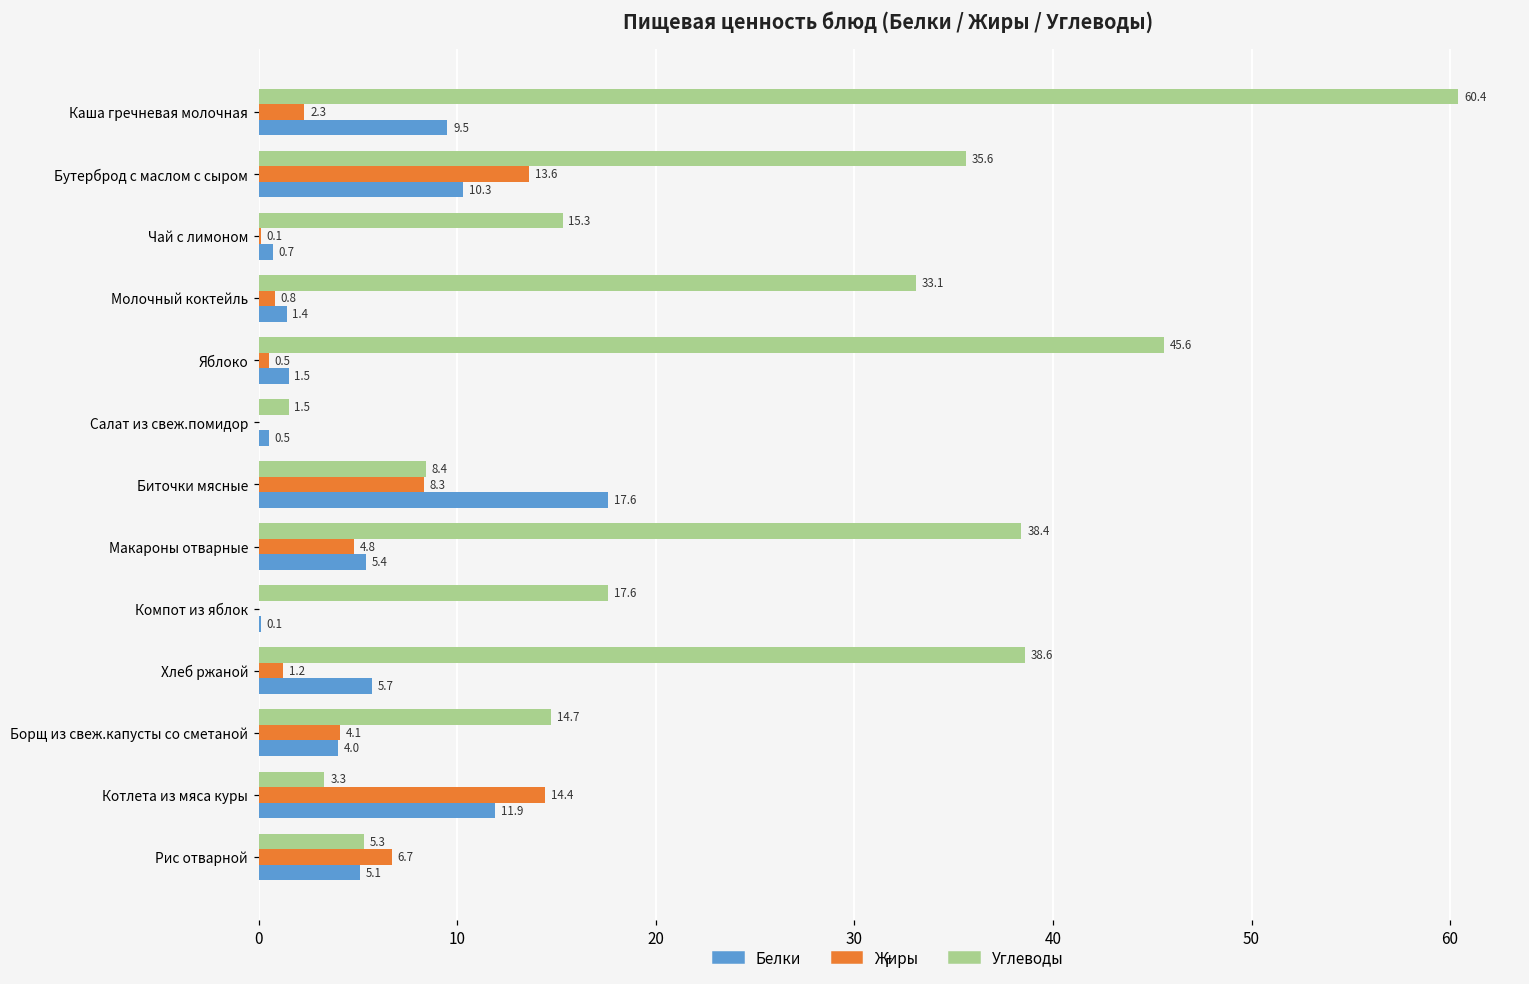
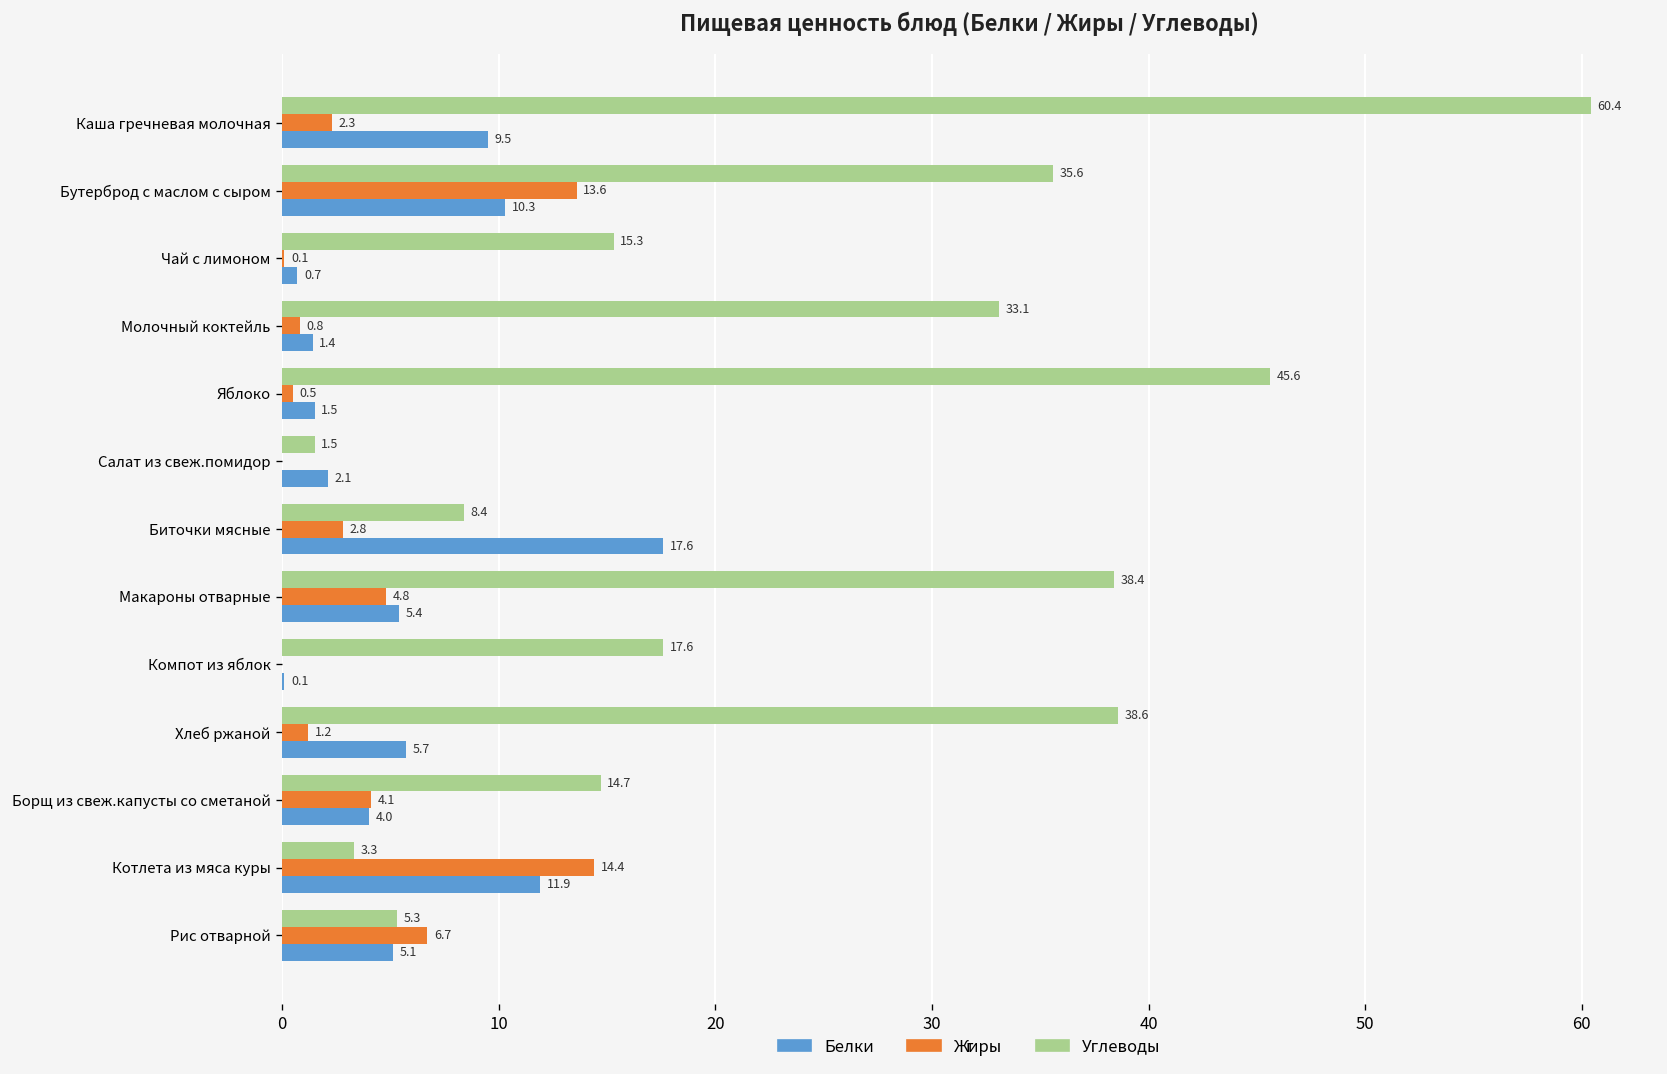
Белки, Салат из свеж.помидор: 0.5 -> 2.1
Жиры, Биточки мясные: 8.3 -> 2.8
